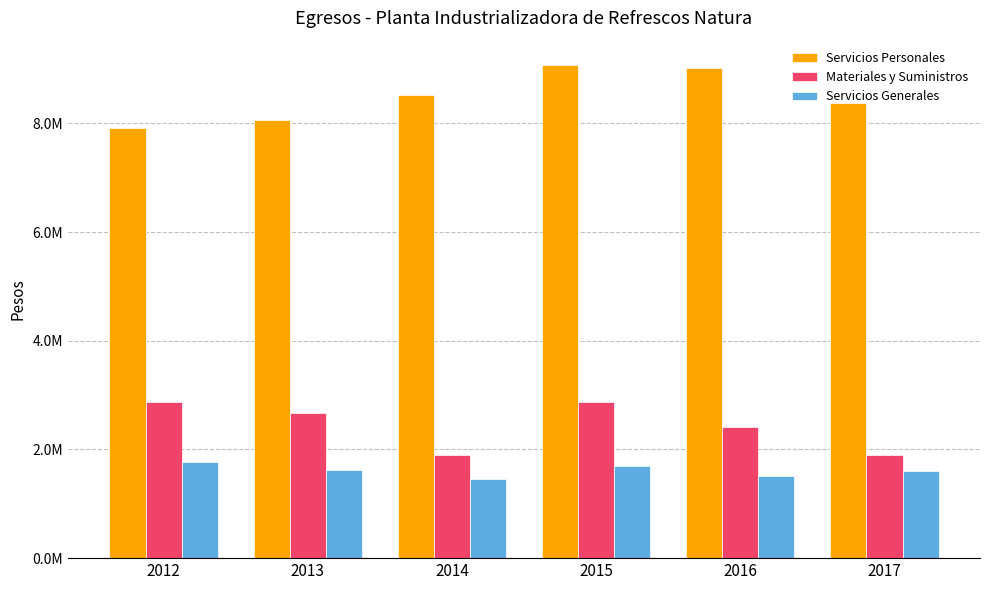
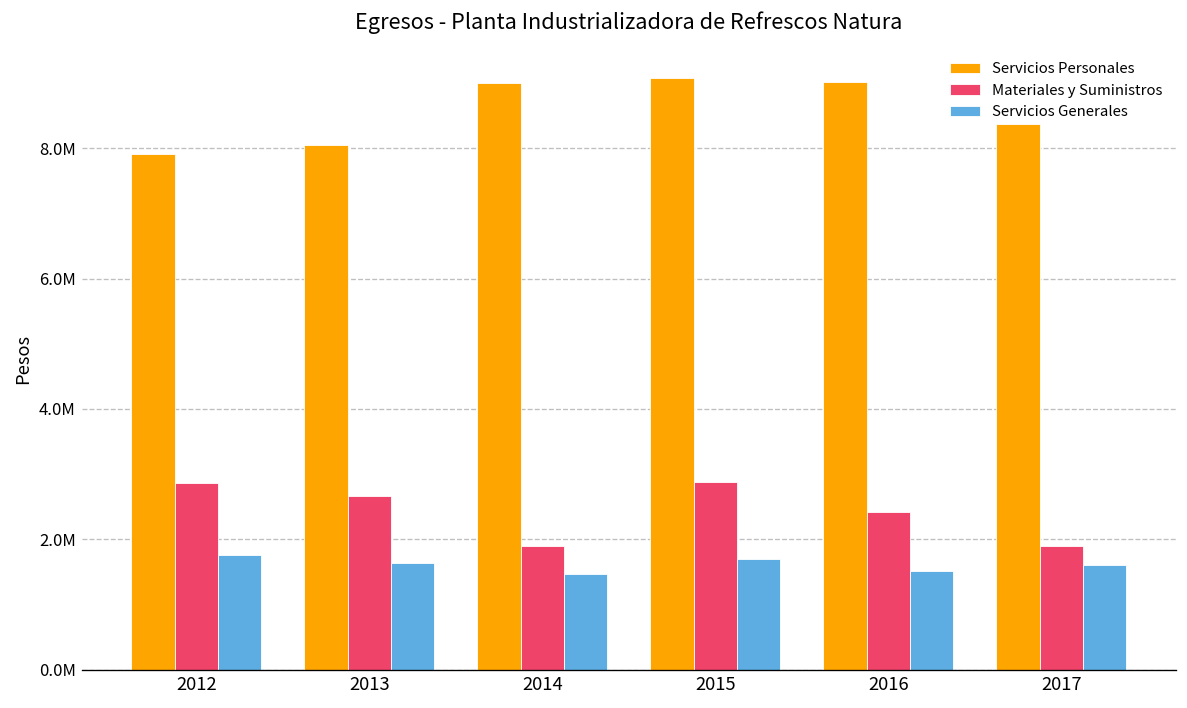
Servicios Personales, 2014: 8500000 -> 9000000
